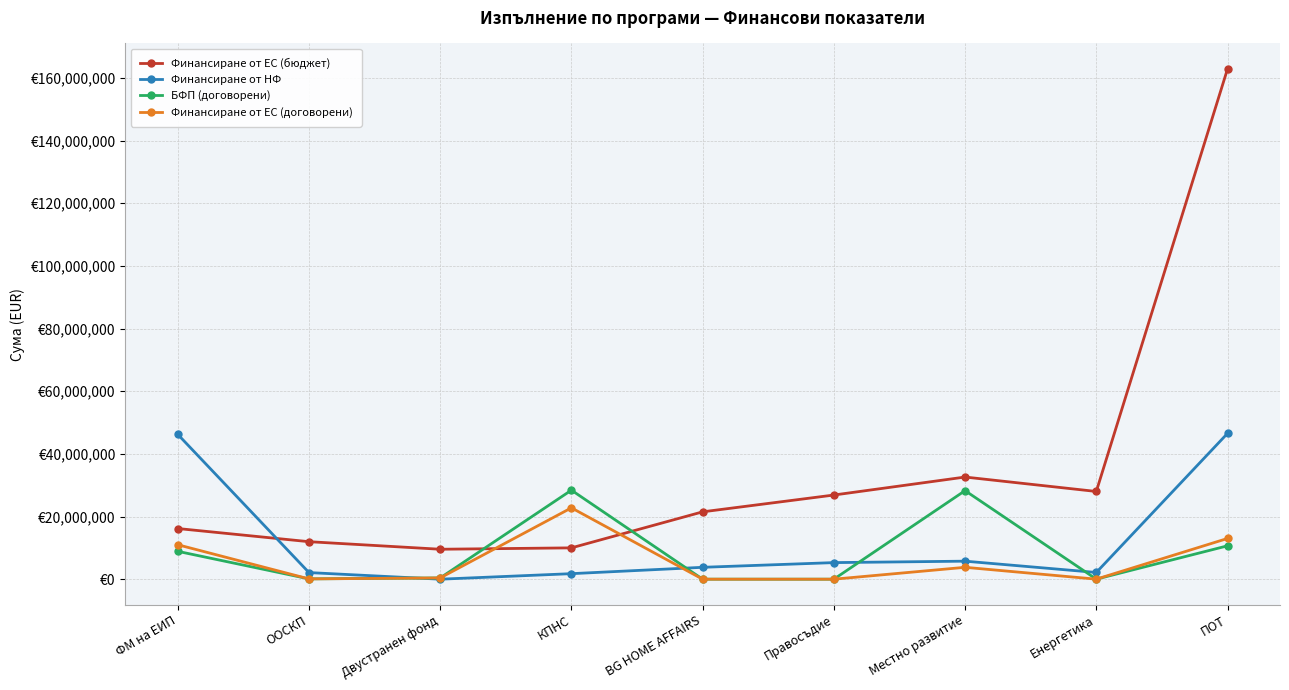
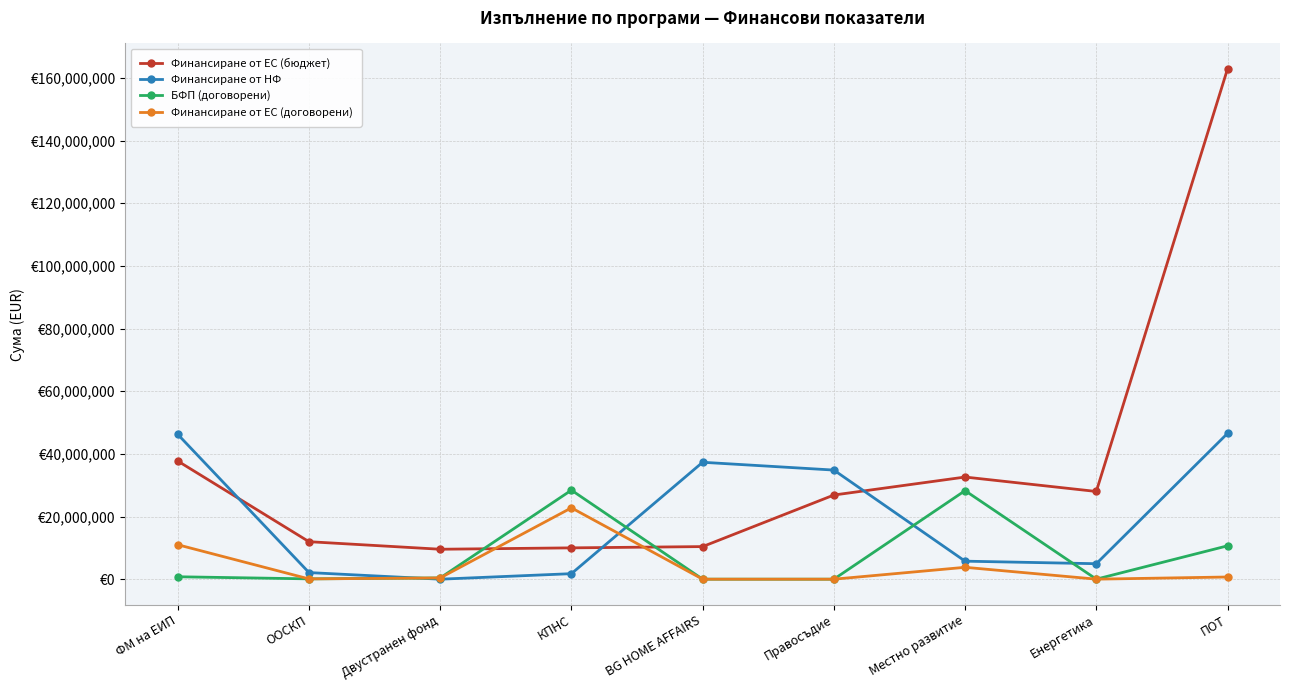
Финансиране от ЕС (бюджет), ФМ на ЕИП: €16,000,000 -> €38,000,000
БФП (договорени), ФМ на ЕИП: €9,000,000 -> €1,000,000
Финансиране от ЕС (бюджет), BG HOME AFFAIRS: €21,000,000 -> €10,000,000
Финансиране от НФ, BG HOME AFFAIRS: €4,000,000 -> €37,000,000
Финансиране от НФ, Правосъдие: €5,000,000 -> €35,000,000
Финансиране от НФ, Енергетика: €2,000,000 -> €5,000,000
Финансиране от ЕС (договорени), ПОТ: €13,000,000 -> €1,000,000
